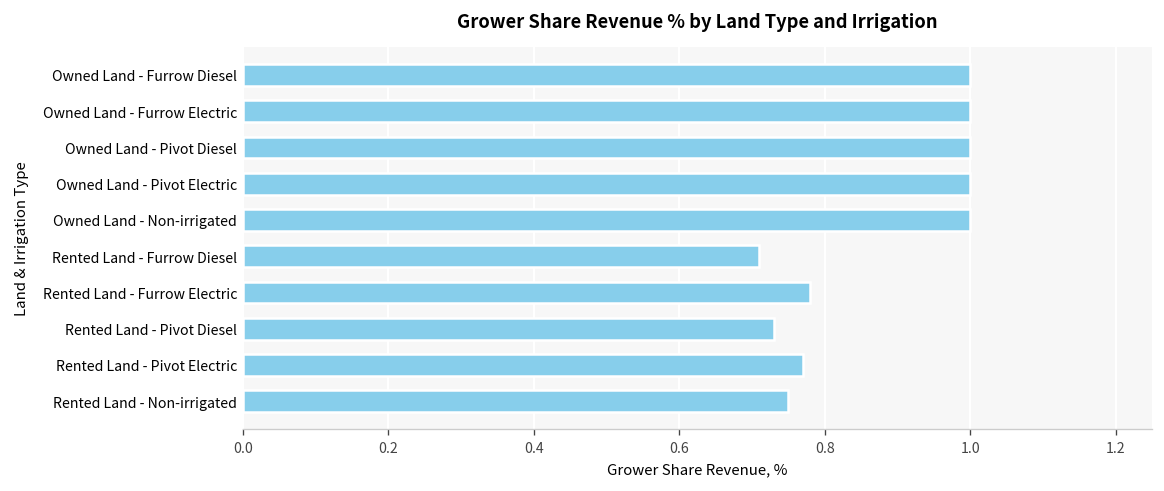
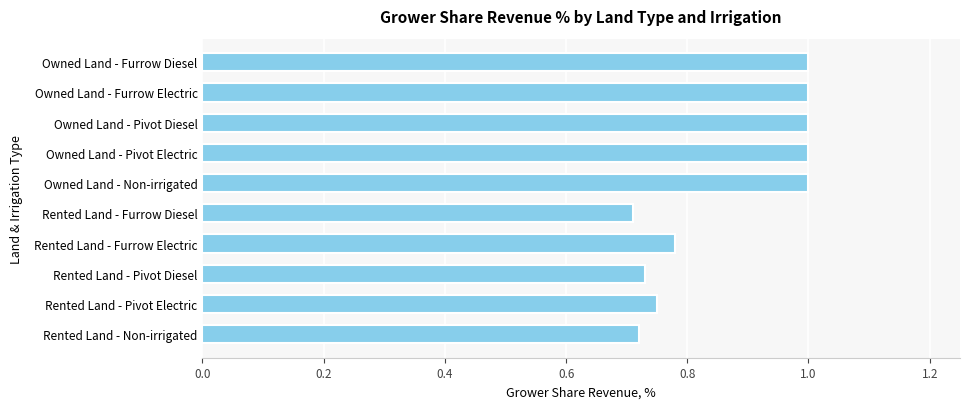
Rented Land - Pivot Electric: 0.77 -> 0.75
Rented Land - Non-irrigated: 0.75 -> 0.72
